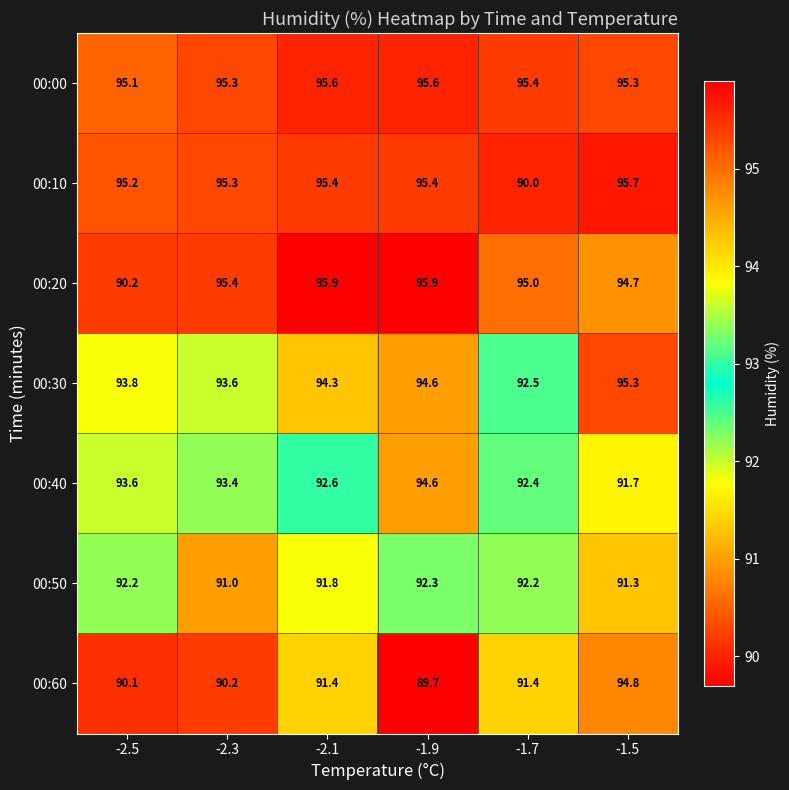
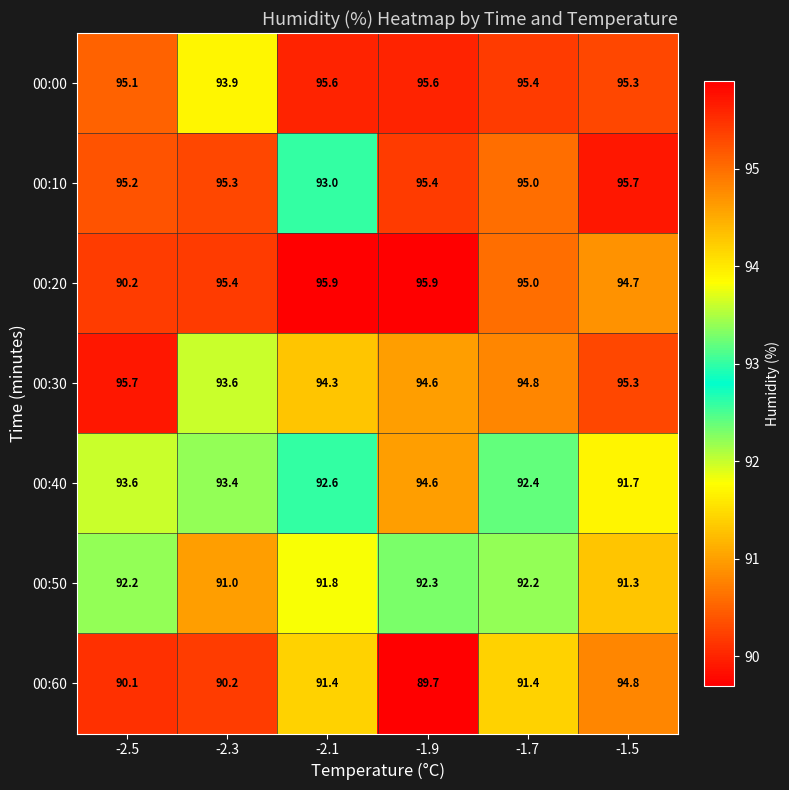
00:00, -2.3: 95.3 -> 93.9
00:10, -2.1: 95.4 -> 93.0
00:10, -1.7: 90.0 -> 95.0
00:30, -2.5: 93.8 -> 95.7
00:30, -1.7: 92.5 -> 94.8
